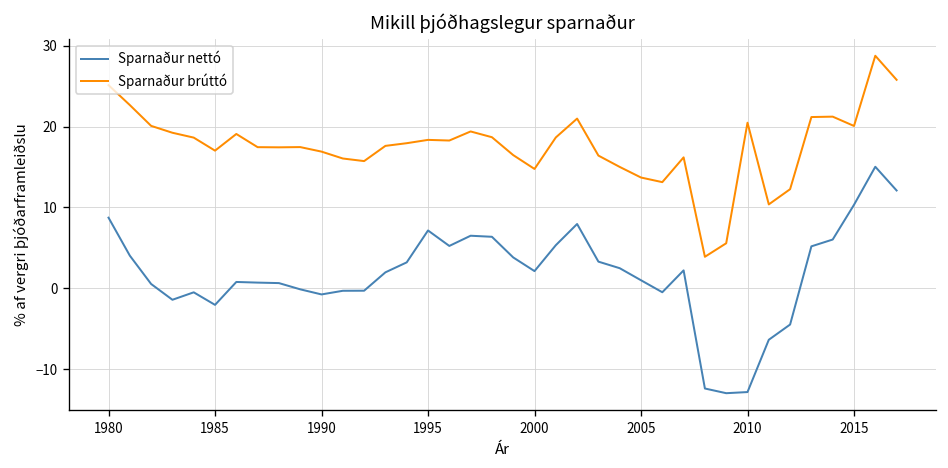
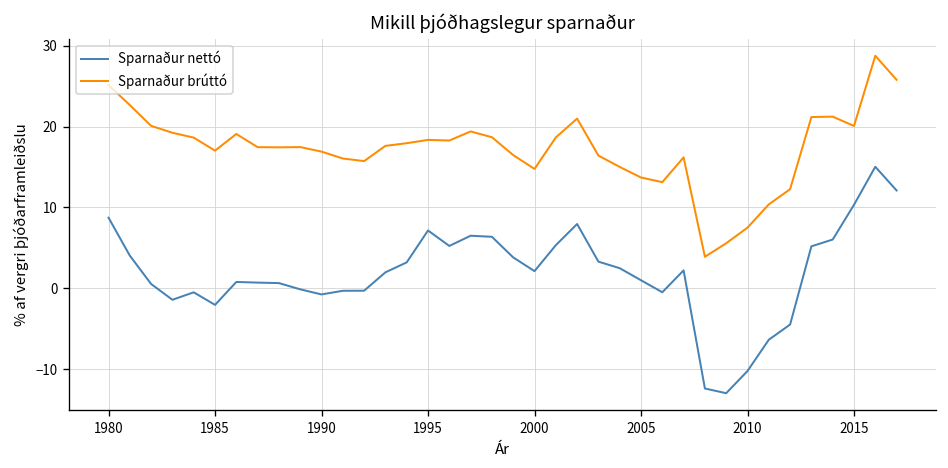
Sparnaður nettó, 2010: -13 -> -10
Sparnaður brúttó, 2010: 20 -> 8
